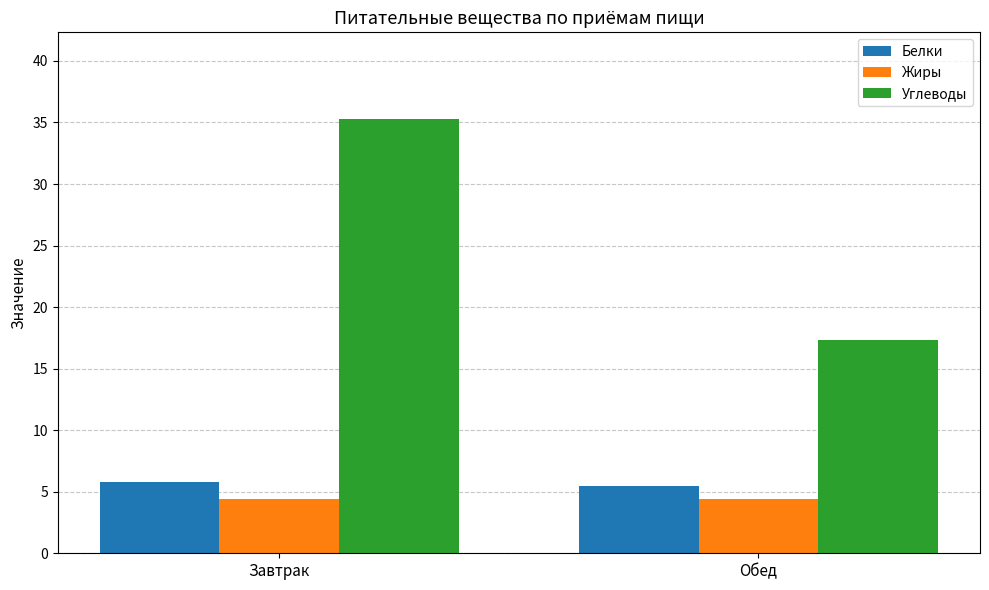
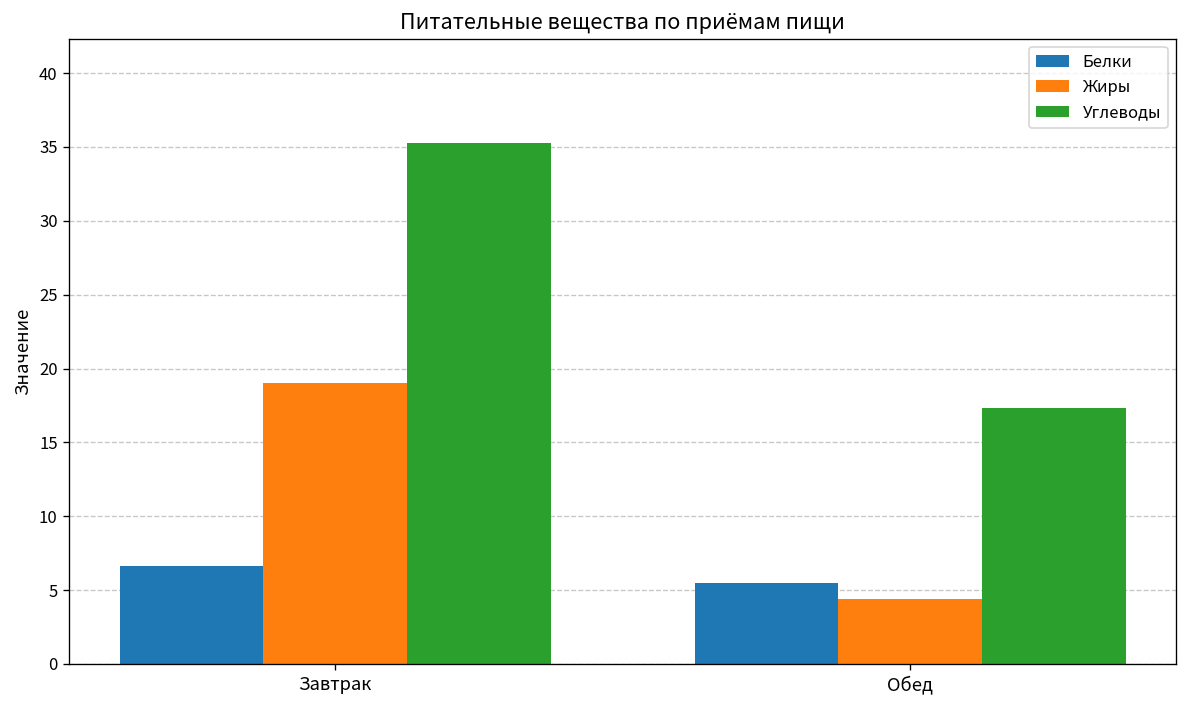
Белки, Завтрак: 5.8 -> 6.6
Жиры, Завтрак: 4.4 -> 19.0
